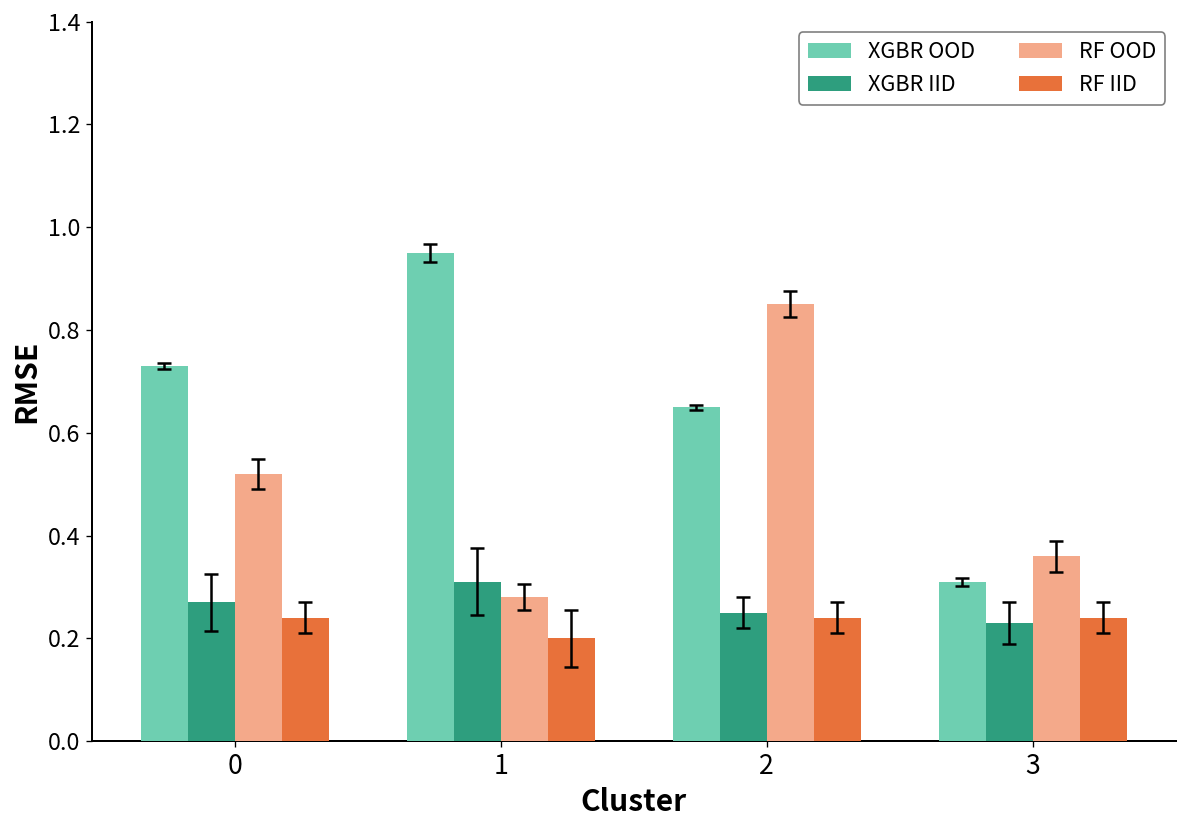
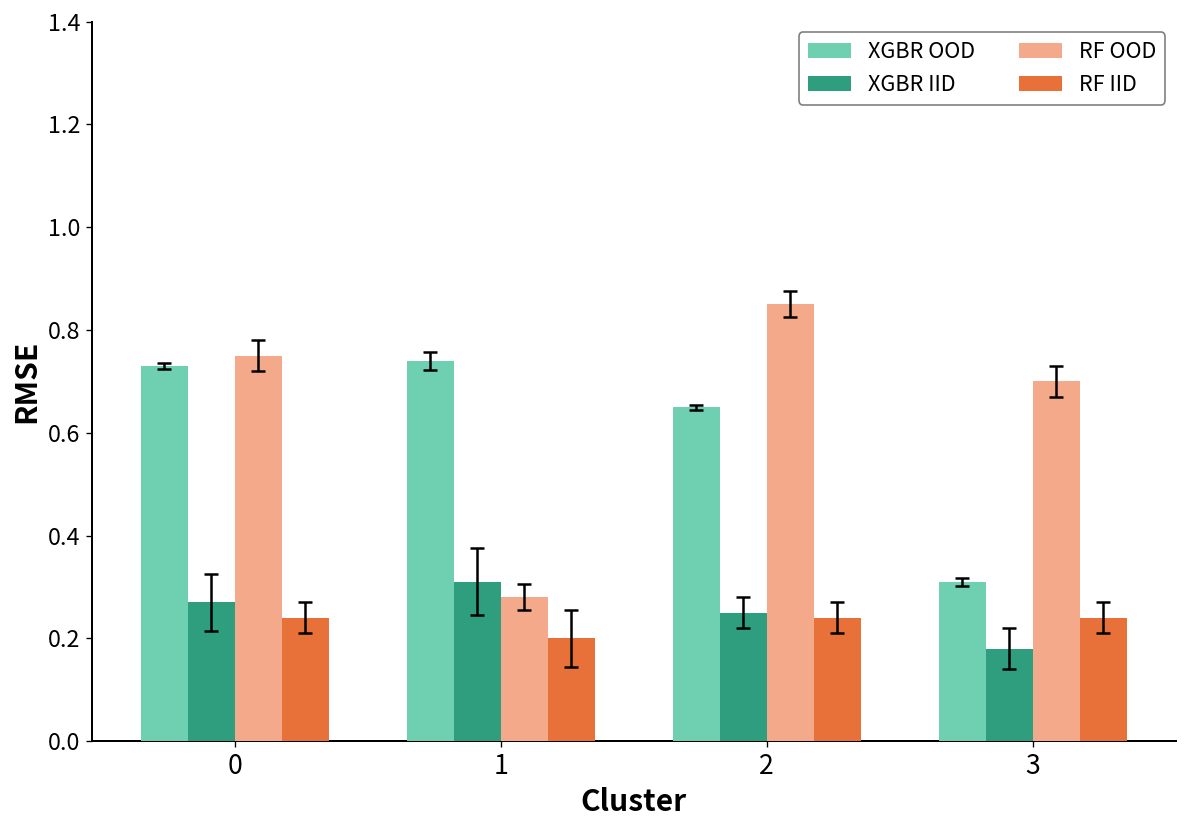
RF OOD, 0: 0.52 -> 0.75
XGBR OOD, 1: 0.95 -> 0.74
XGBR IID, 3: 0.23 -> 0.18
RF OOD, 3: 0.36 -> 0.70
